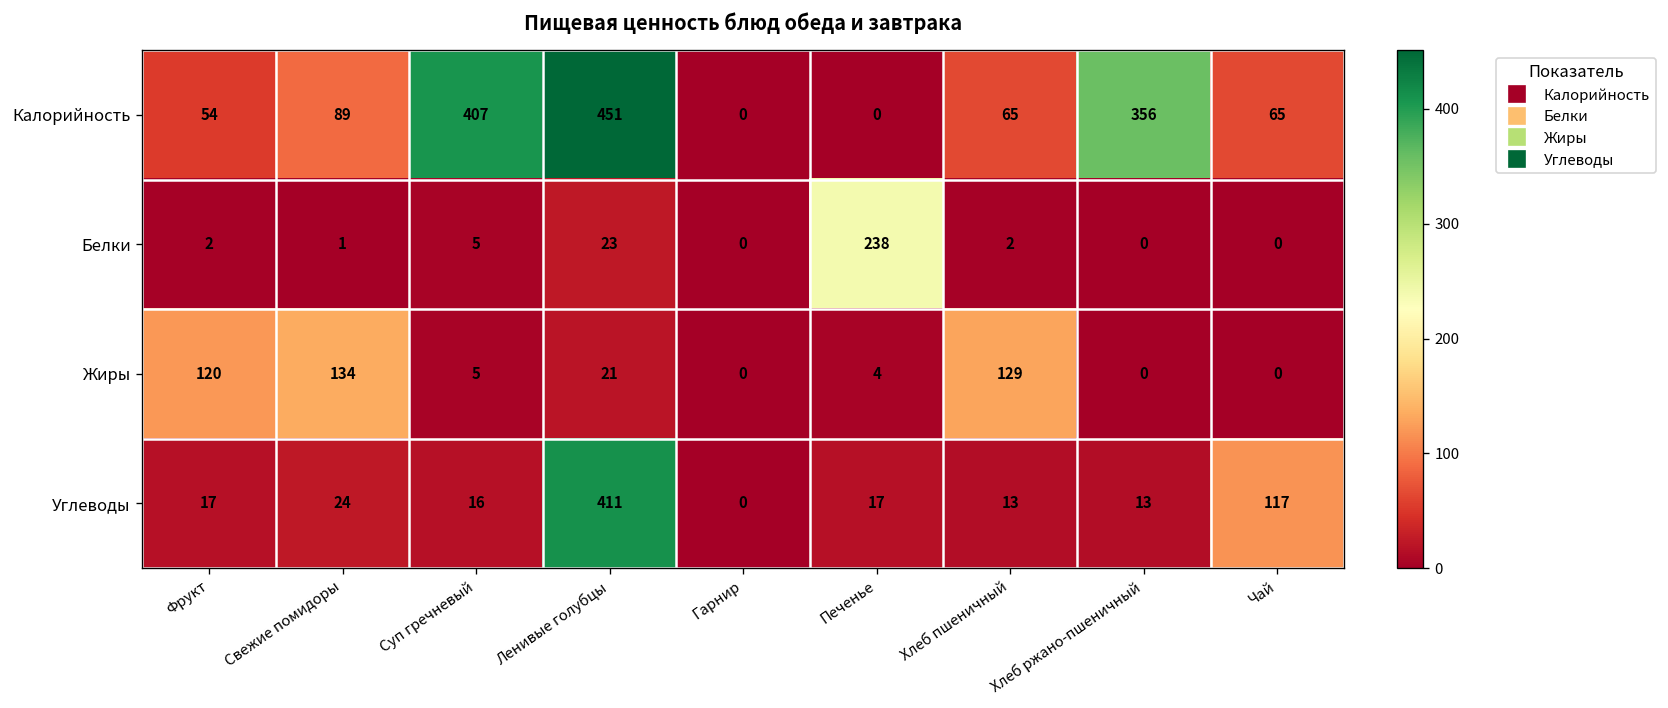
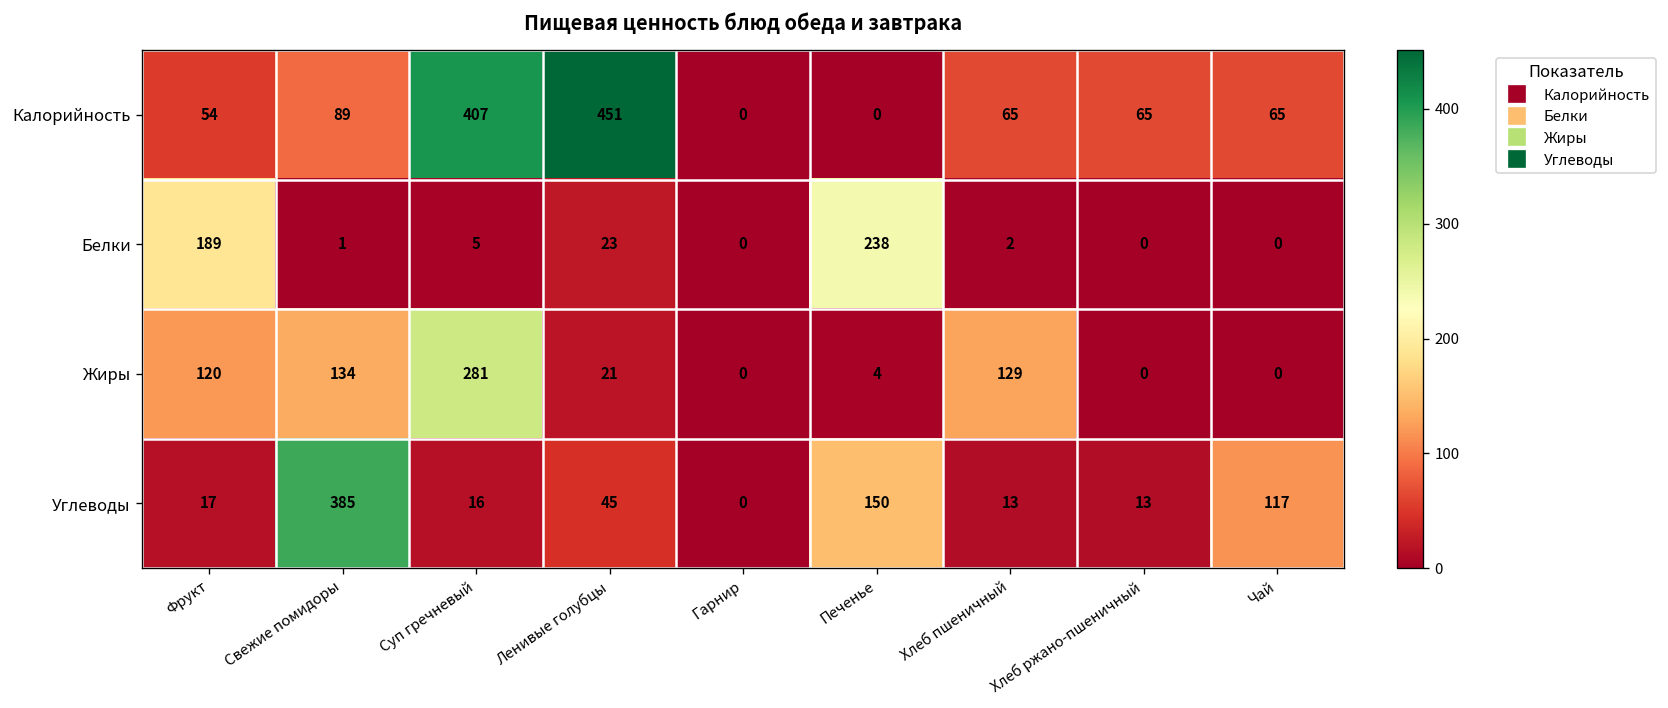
Калорийность, Хлеб ржано-пшеничный: 356 -> 65
Белки, Фрукт: 2 -> 189
Жиры, Суп гречневый: 5 -> 281
Углеводы, Свежие помидоры: 24 -> 385
Углеводы, Ленивые голубцы: 411 -> 45
Углеводы, Печенье: 17 -> 150
